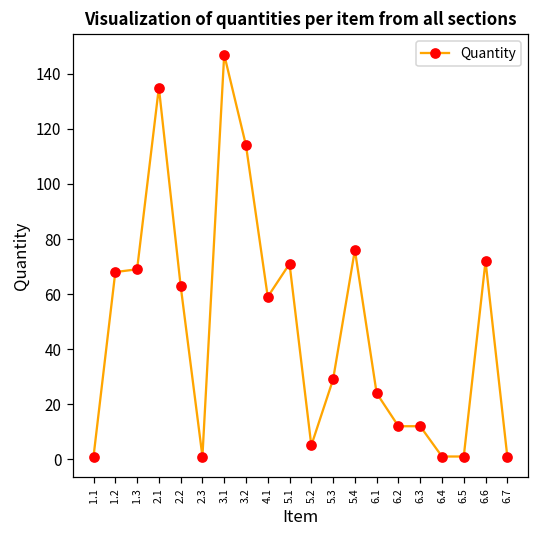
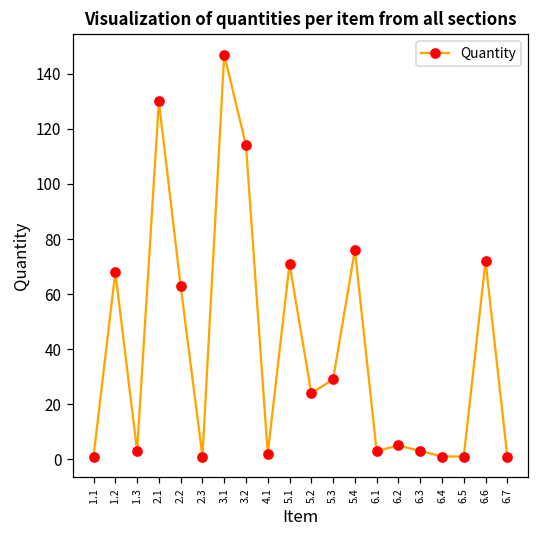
1.3: 69 -> 3
2.1: 135 -> 130
4.1: 59 -> 2
5.2: 5 -> 24
6.1: 24 -> 3
6.2: 12 -> 5
6.3: 12 -> 3
